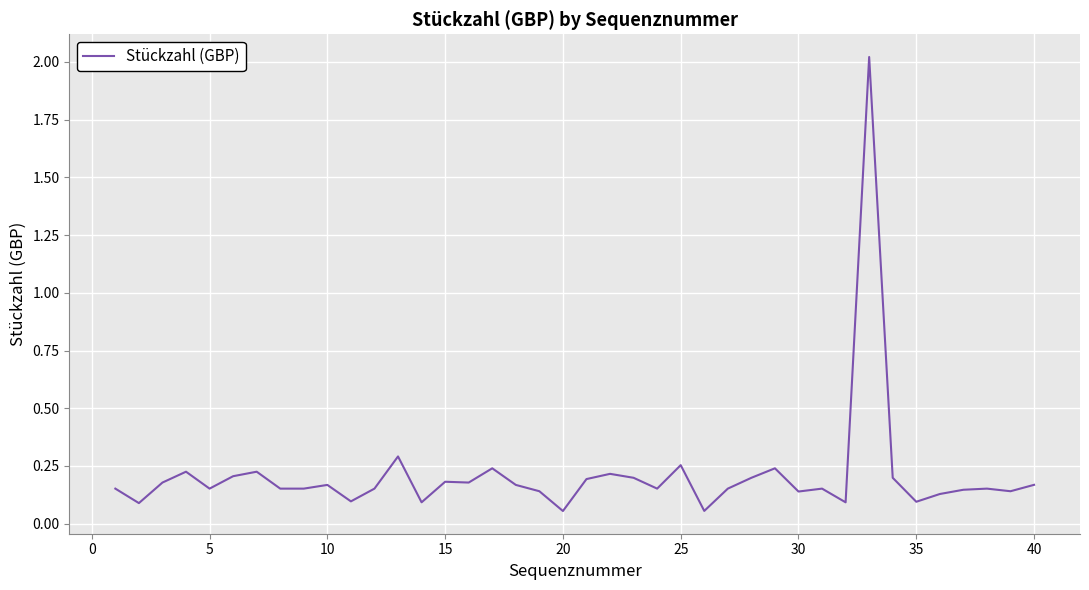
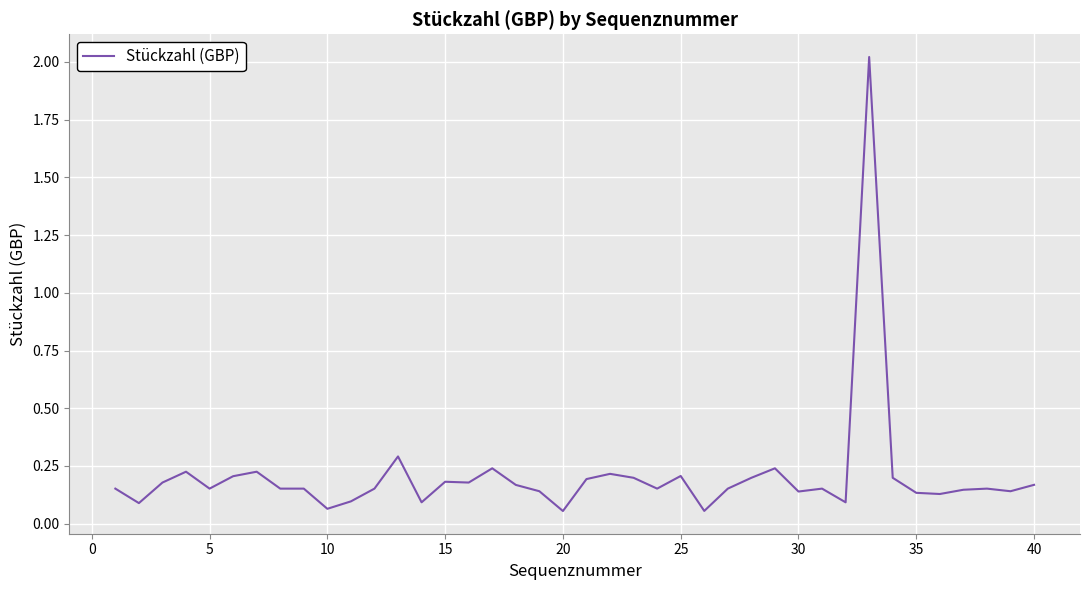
10: 0.17 -> 0.06
25: 0.25 -> 0.21
35: 0.09 -> 0.13
